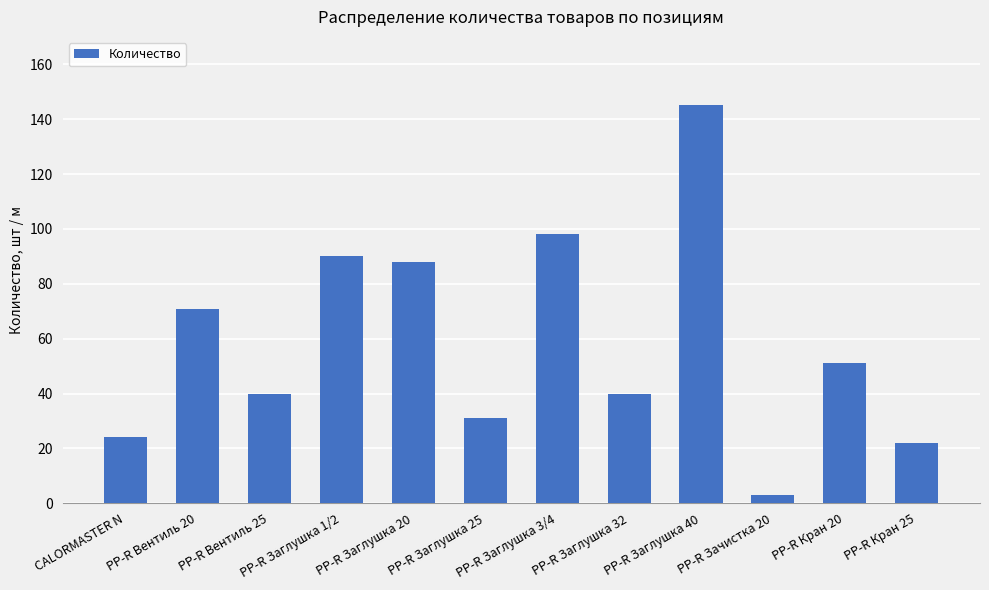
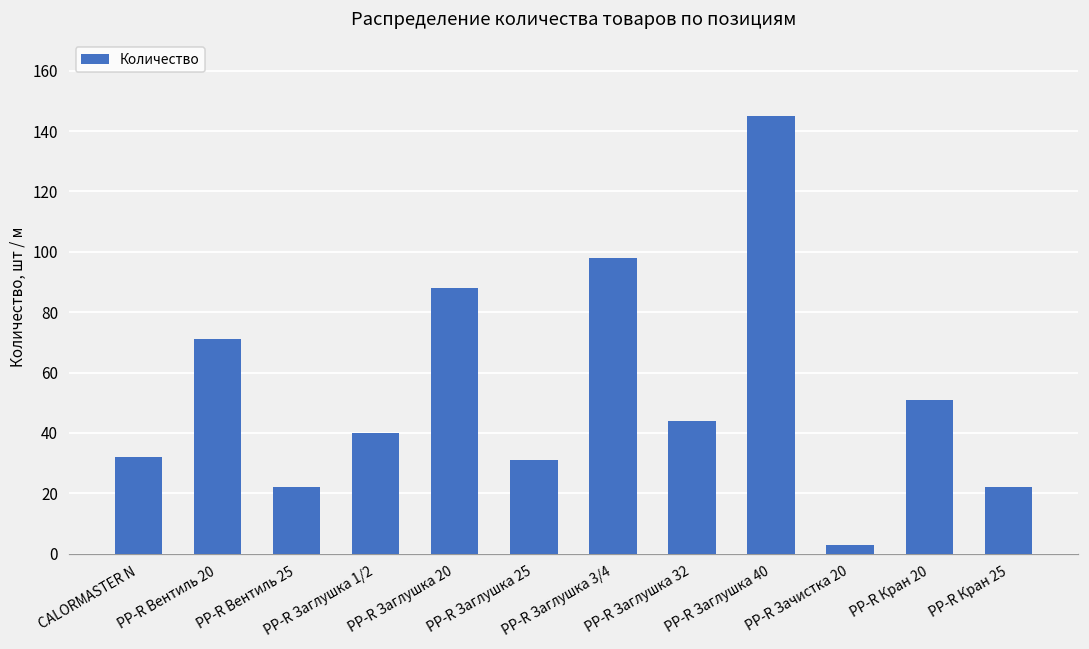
CALORMASTER N: 24 -> 32
PP-R Вентиль 25: 40 -> 22
PP-R Заглушка 1/2: 90 -> 40
PP-R Заглушка 32: 40 -> 44
